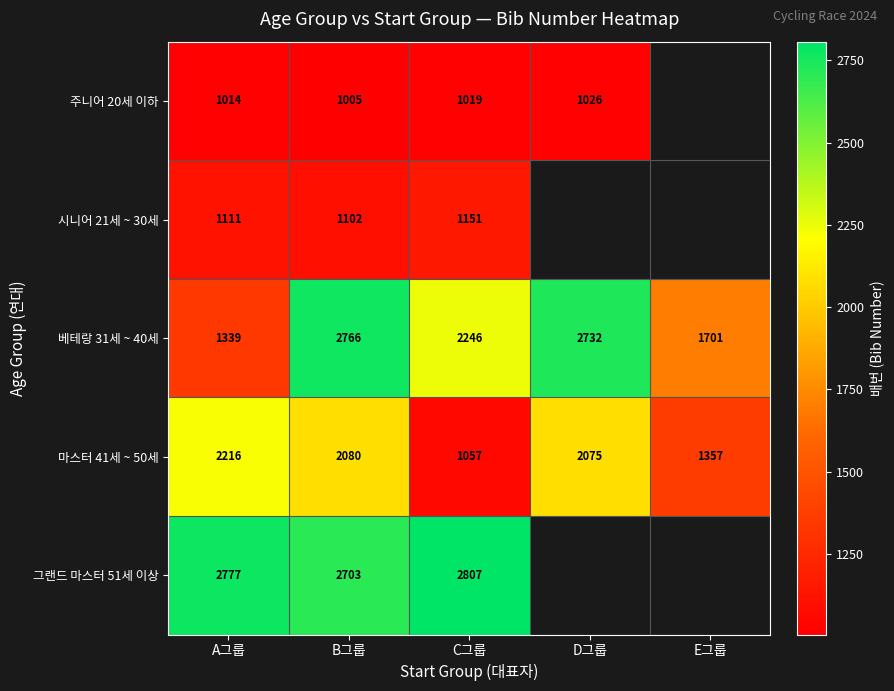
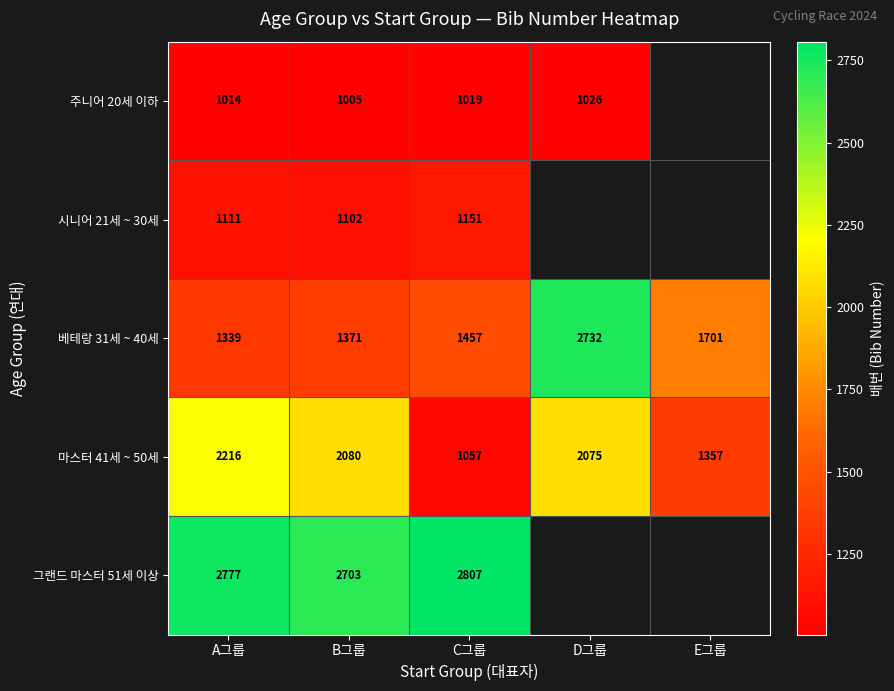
베테랑 31세 ~ 40세, B그룹: 2766 -> 1371
베테랑 31세 ~ 40세, C그룹: 2246 -> 1457
